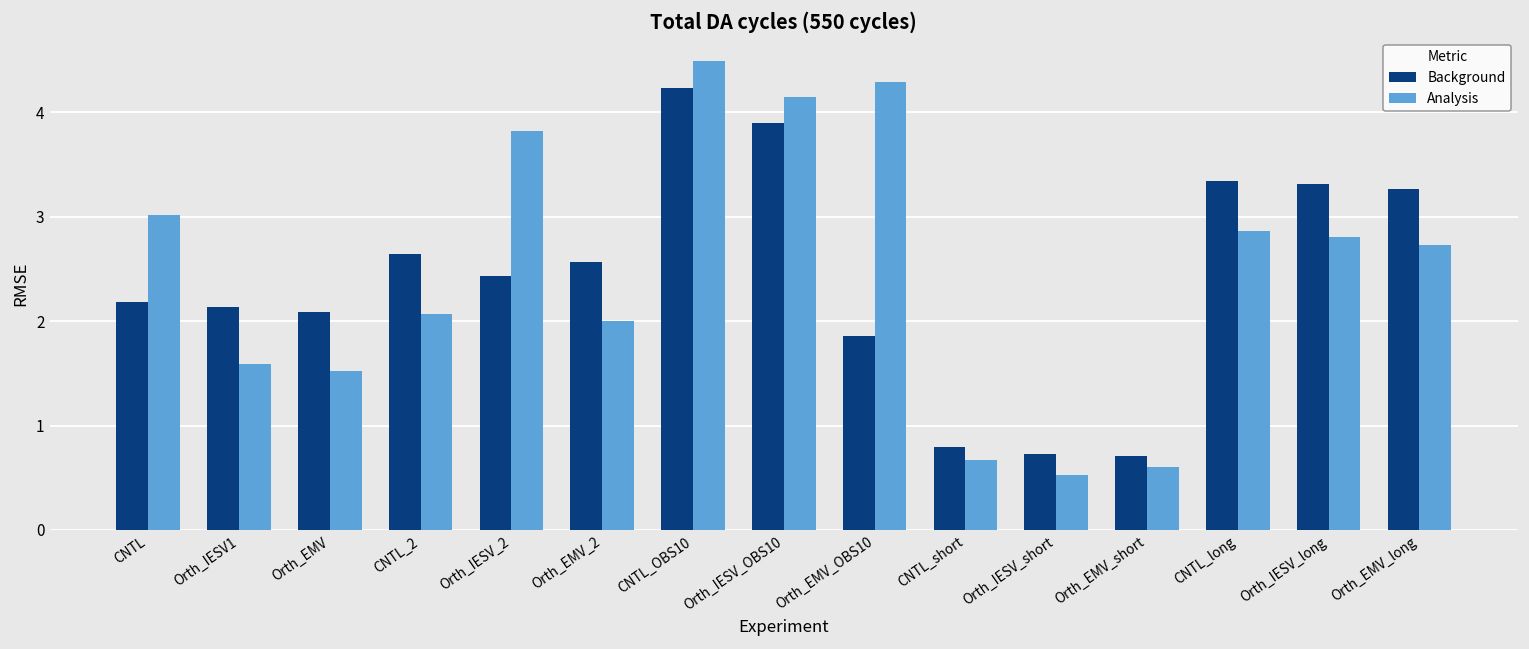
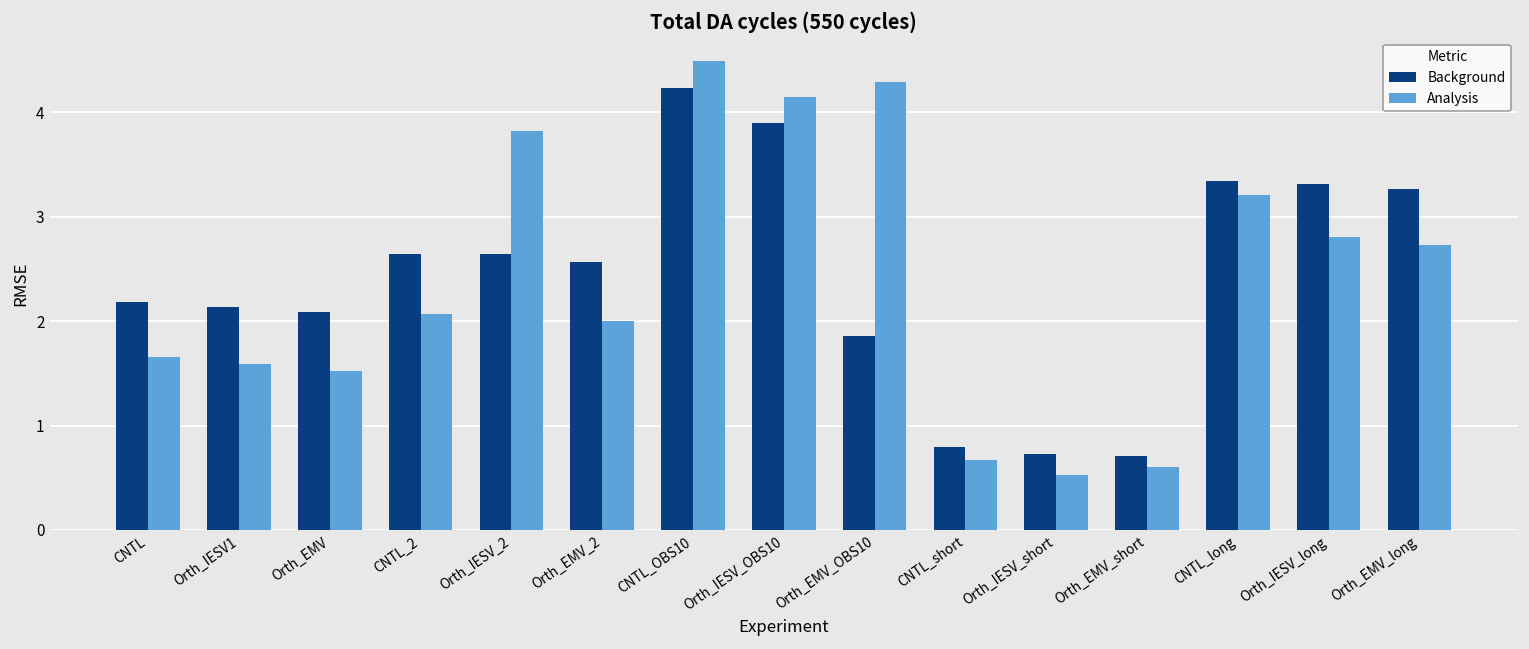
Analysis, CNTL: 3.0 -> 1.7
Background, Orth_IESV_2: 2.4 -> 2.6
Analysis, CNTL_long: 2.9 -> 3.2
